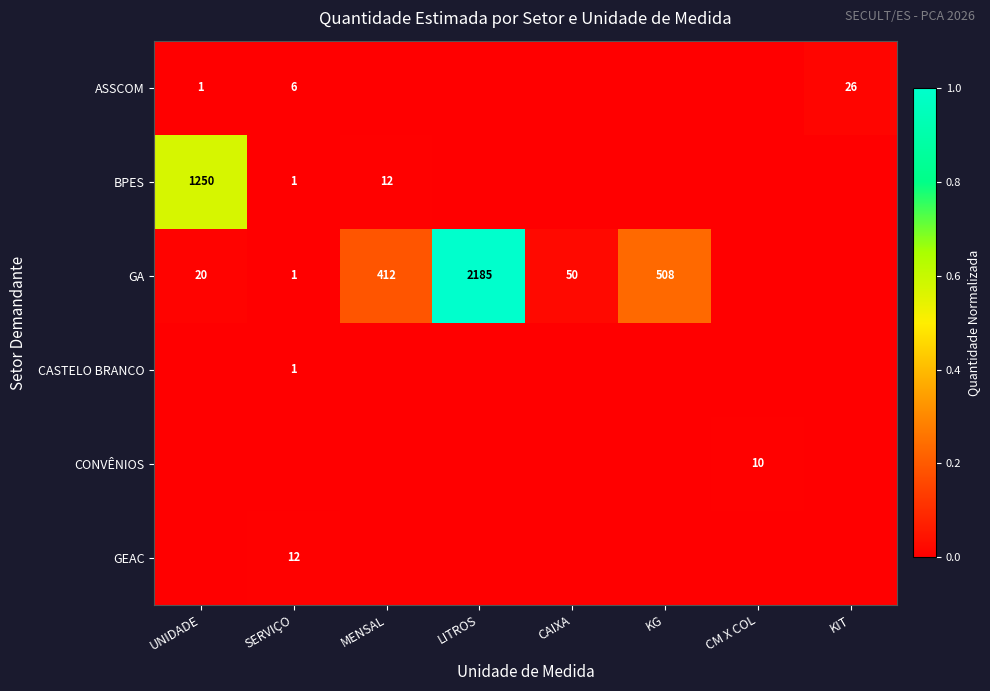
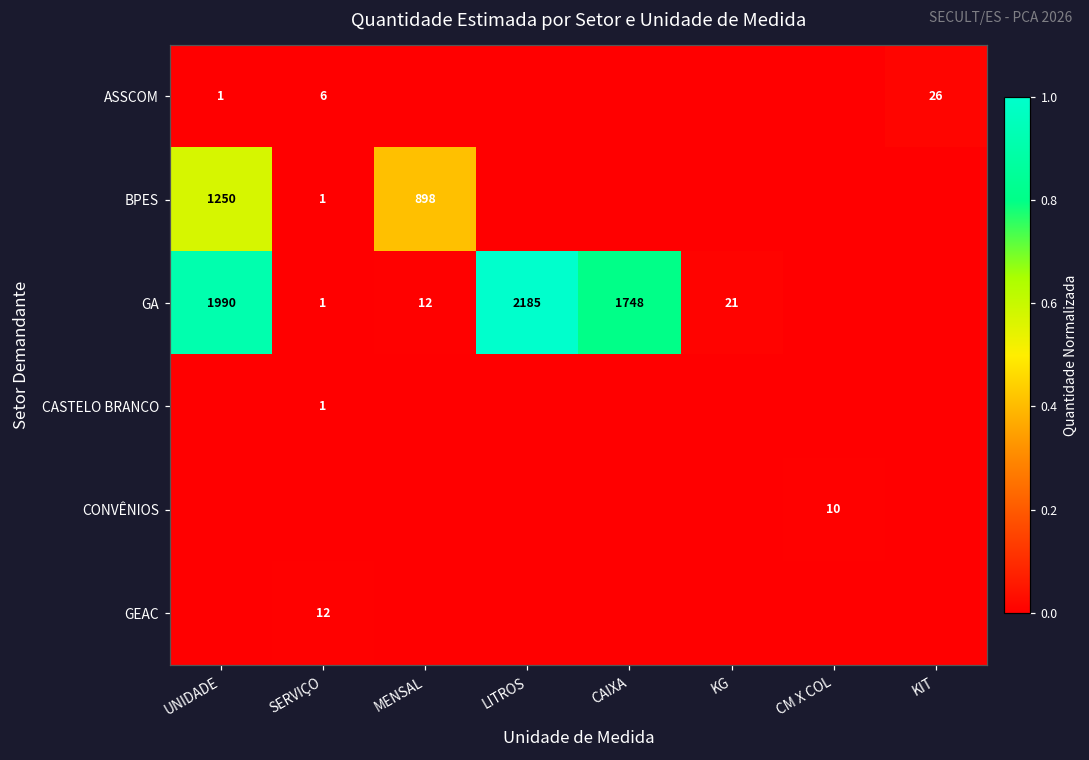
BPES, MENSAL: 12 -> 898
GA, UNIDADE: 20 -> 1990
GA, MENSAL: 412 -> 12
GA, CAIXA: 50 -> 1748
GA, KG: 508 -> 21
